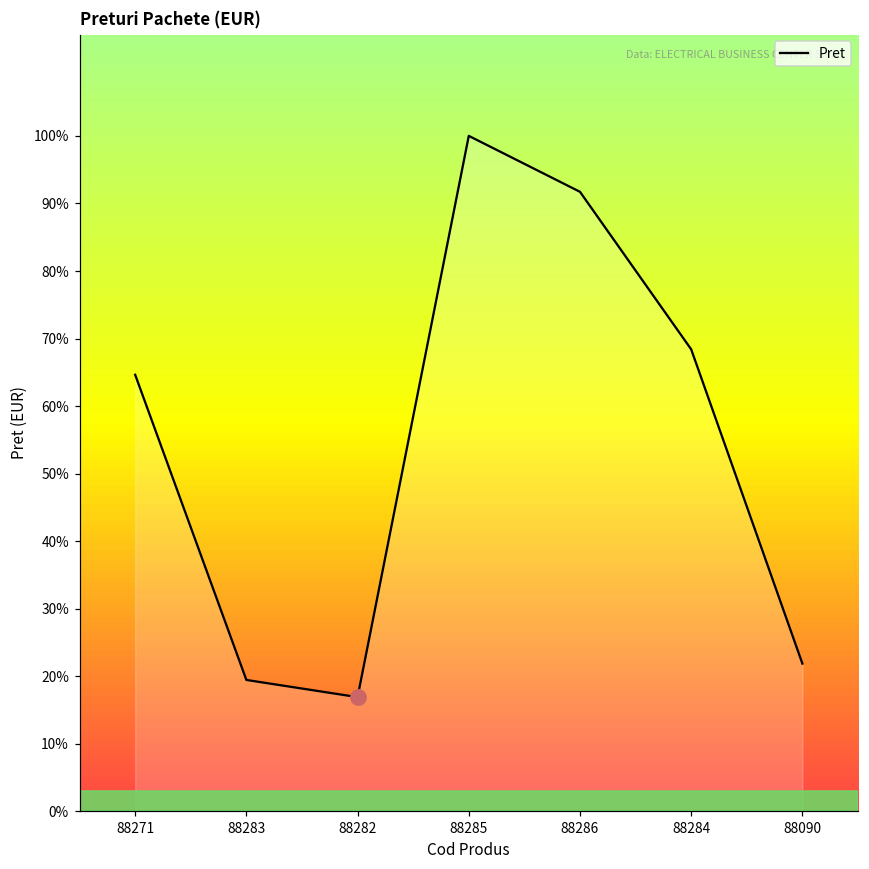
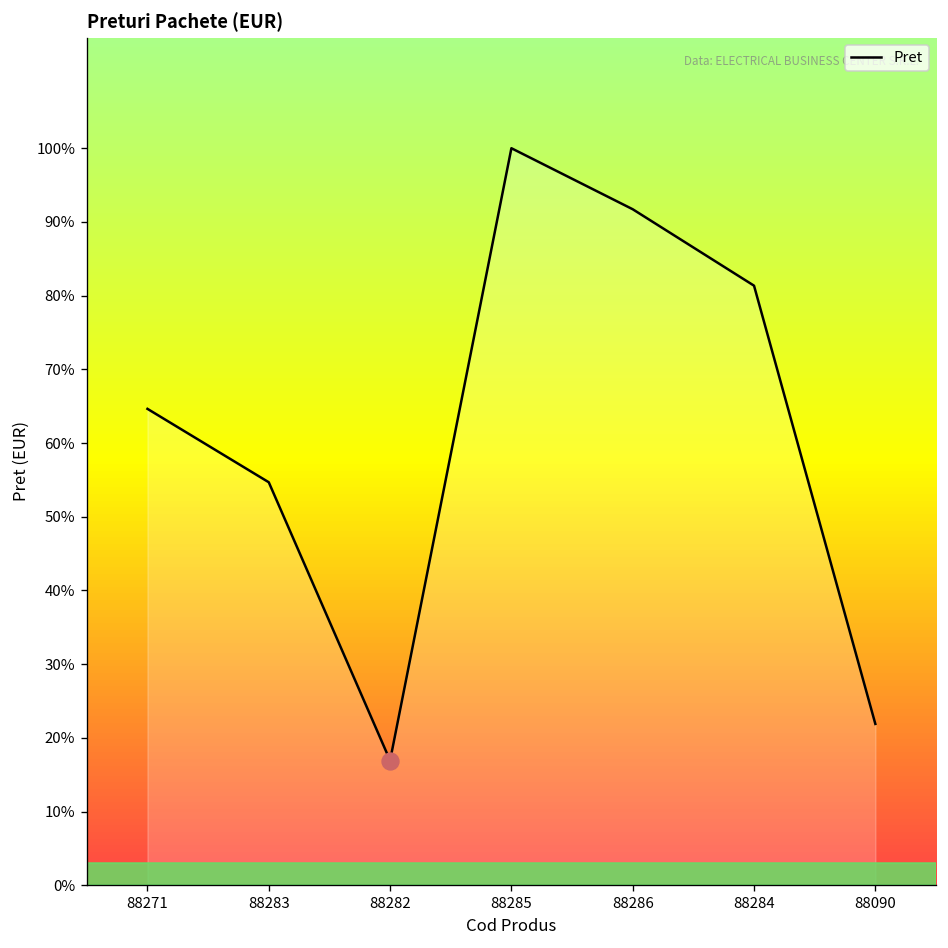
Pret, 88283: 19% -> 55%
Pret, 88284: 68% -> 81%
